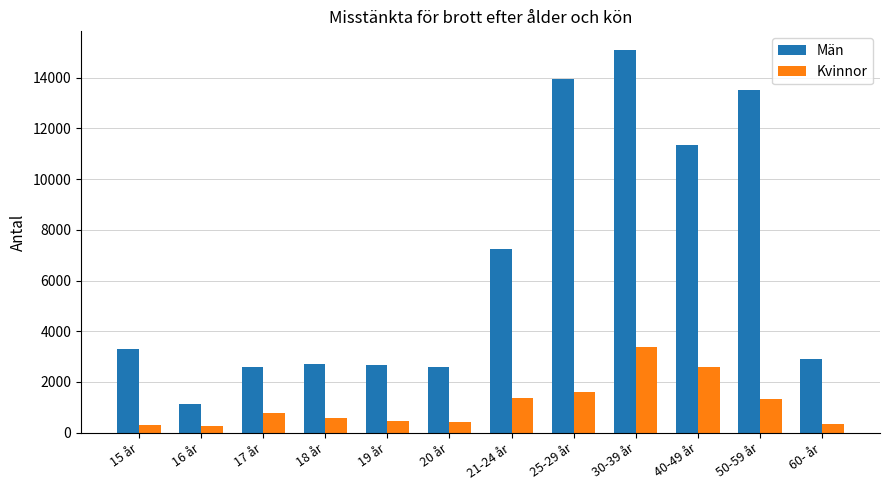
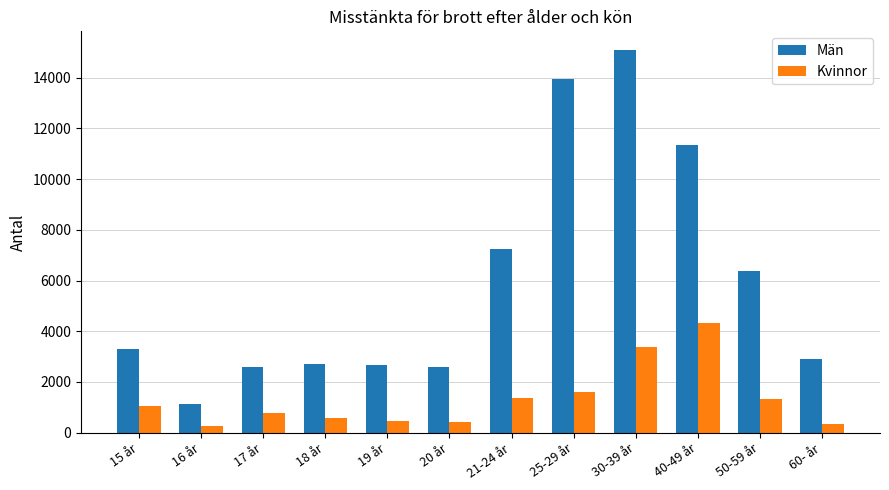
Kvinnor, 15 år: 300 -> 1100
Kvinnor, 40-49 år: 2600 -> 4300
Män, 50-59 år: 13500 -> 6400
